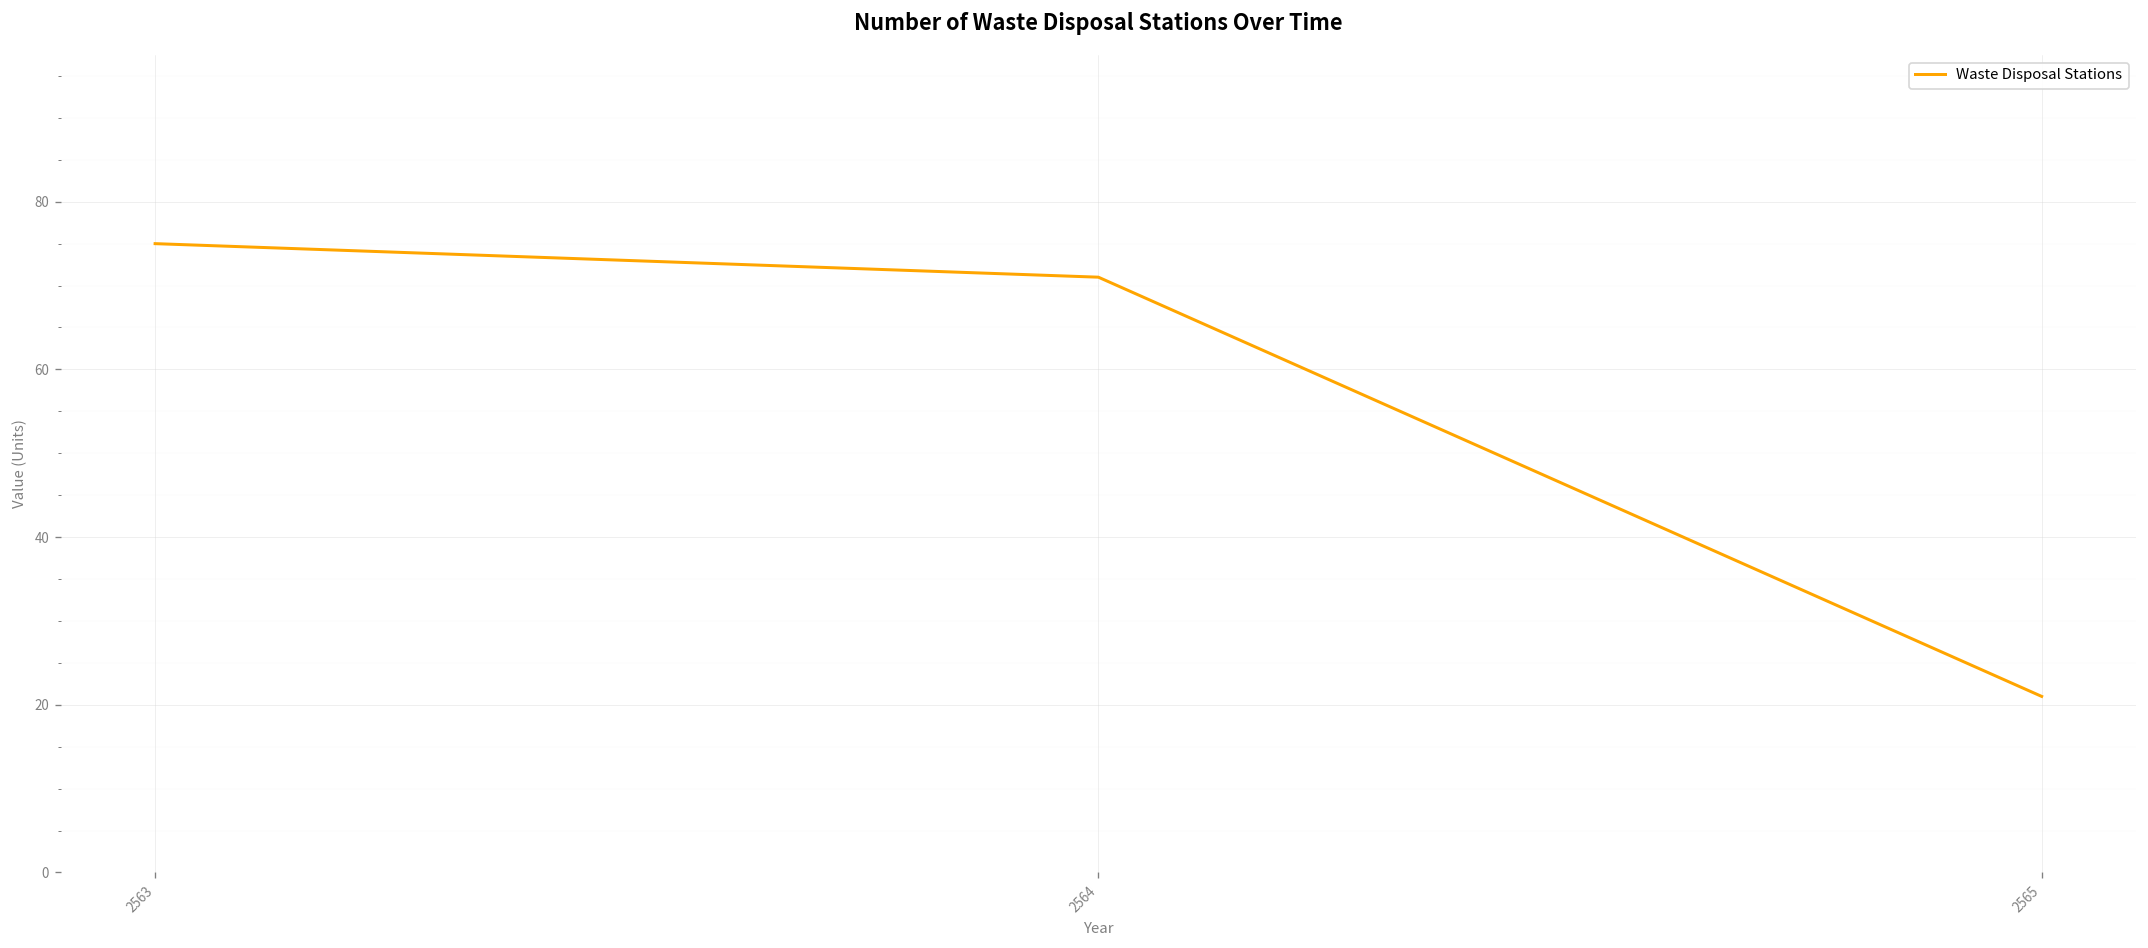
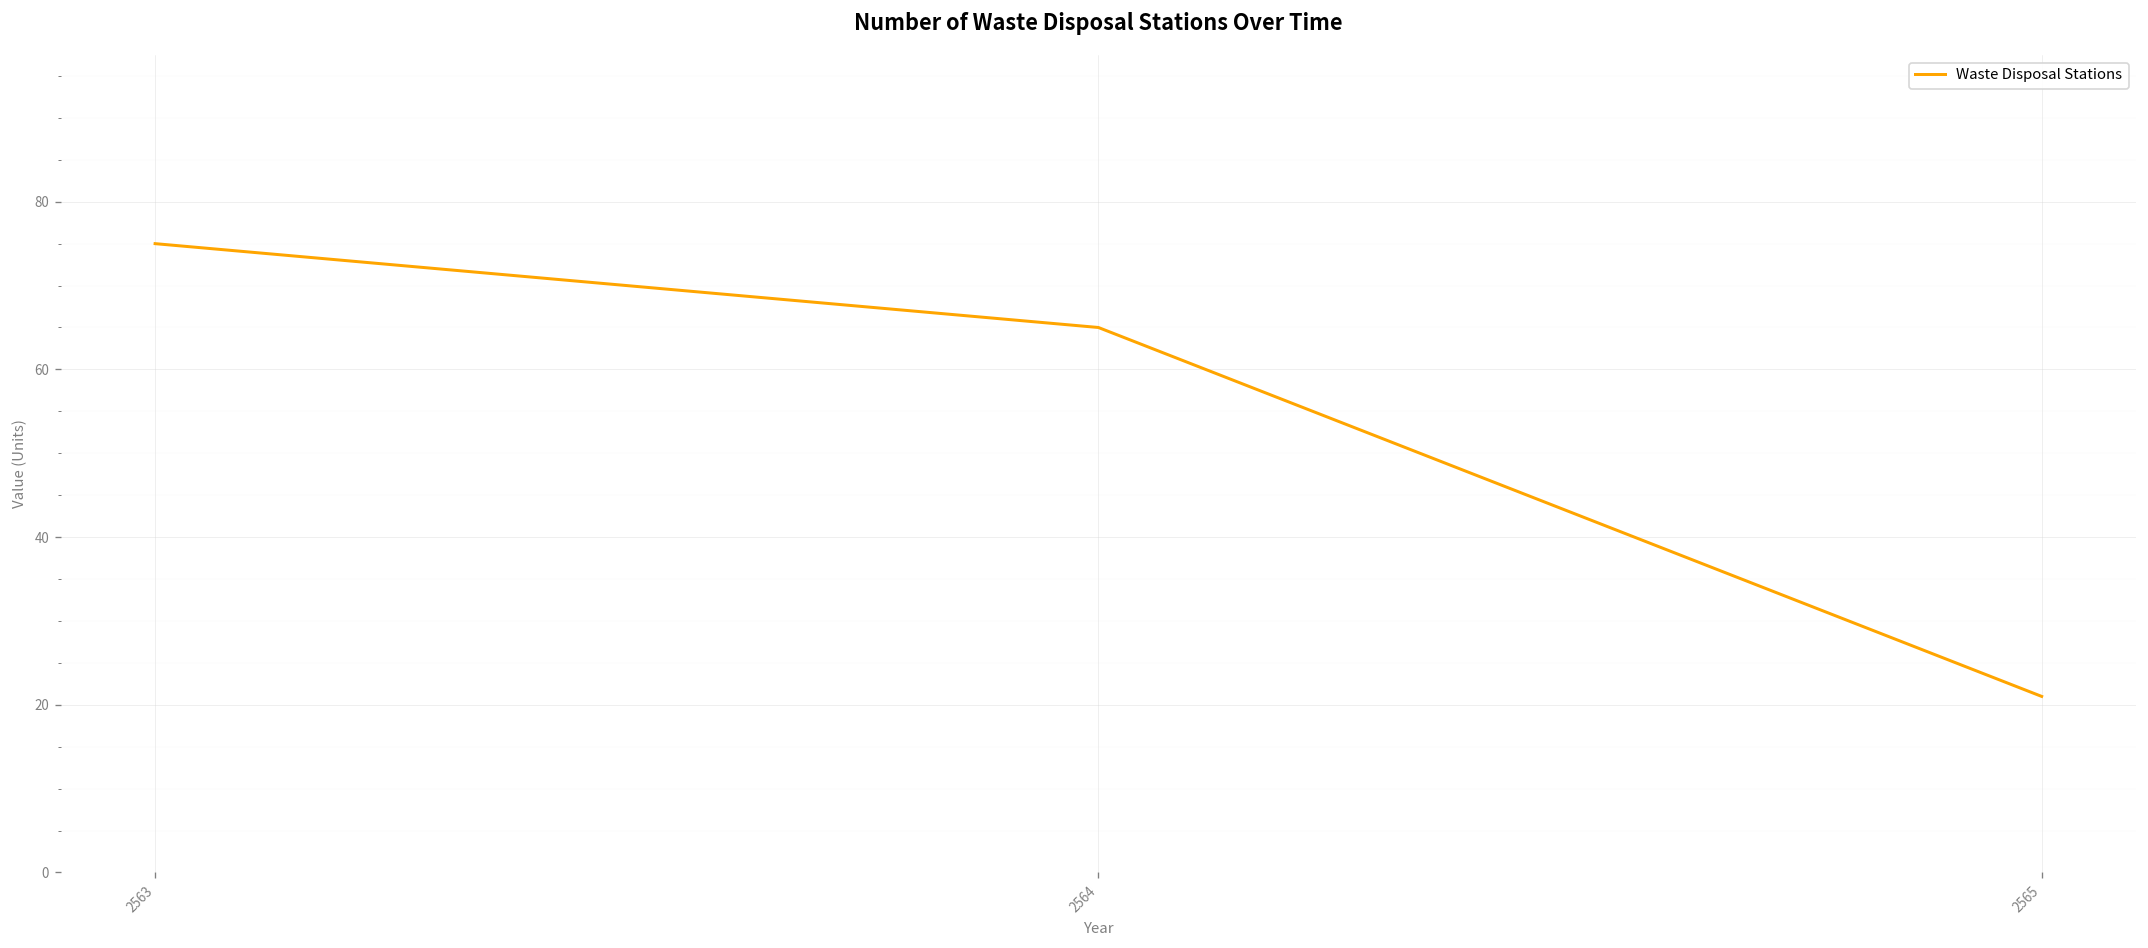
2564: 71 -> 65
